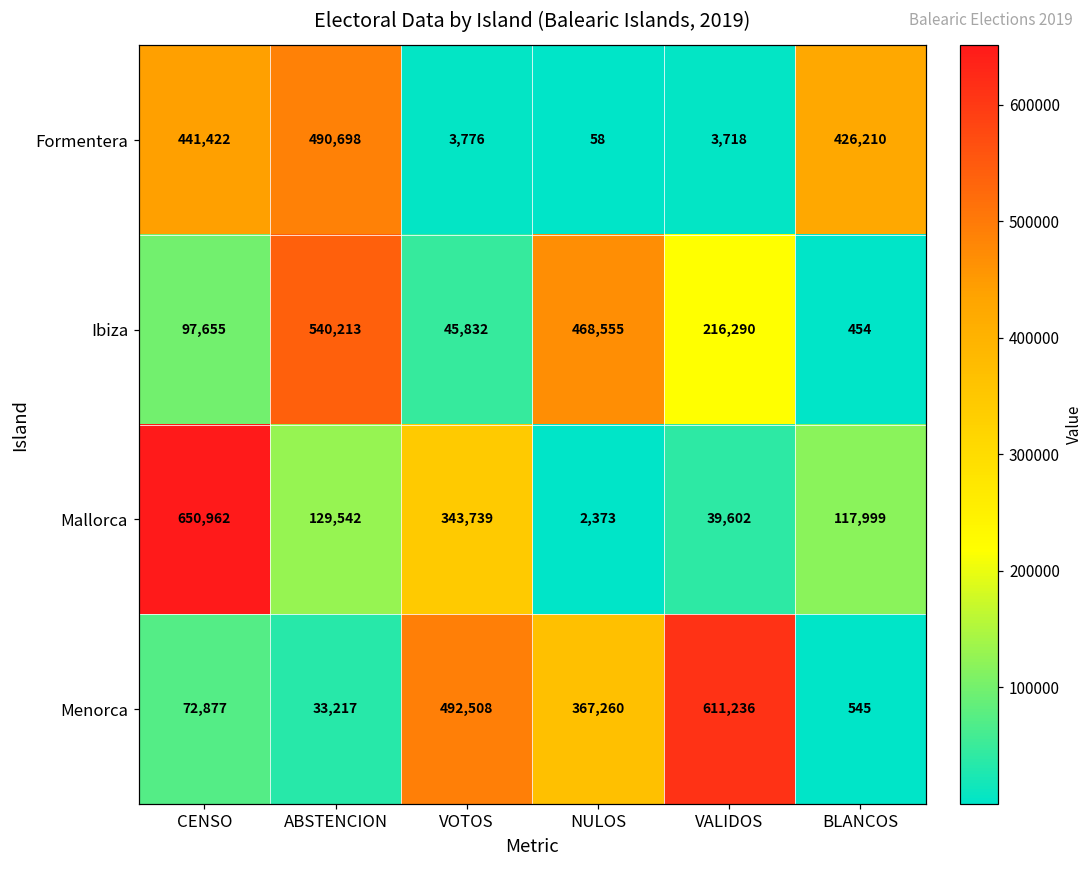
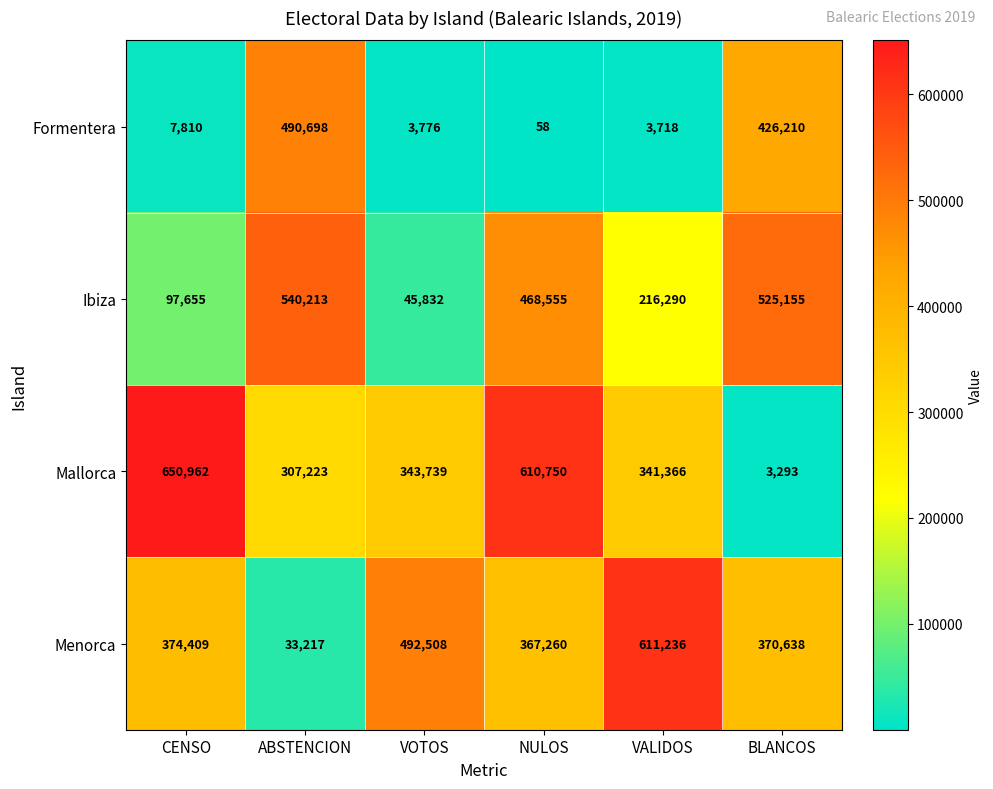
Formentera, CENSO: 441,422 -> 7,810
Ibiza, BLANCOS: 454 -> 525,155
Mallorca, ABSTENCION: 129,542 -> 307,223
Mallorca, NULOS: 2,373 -> 610,750
Mallorca, VALIDOS: 39,602 -> 341,366
Mallorca, BLANCOS: 117,999 -> 3,293
Menorca, CENSO: 72,877 -> 374,409
Menorca, BLANCOS: 545 -> 370,638
